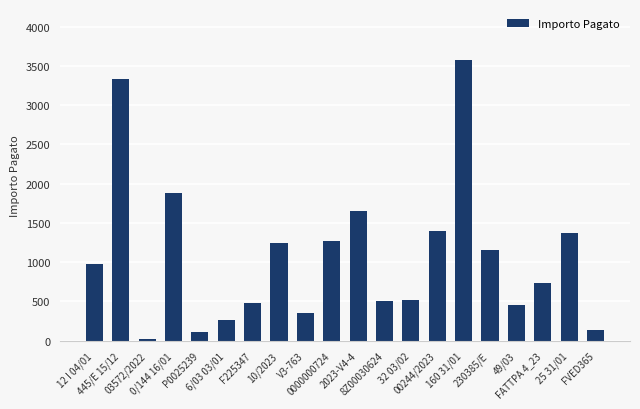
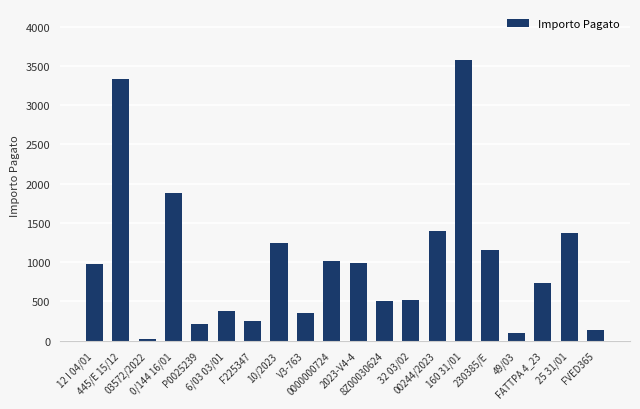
P0025239: 100 -> 200
6/03 03/01: 300 -> 400
F225347: 500 -> 300
0000000724: 1300 -> 1000
2023-V4-4: 1700 -> 1000
49/03: 500 -> 100
